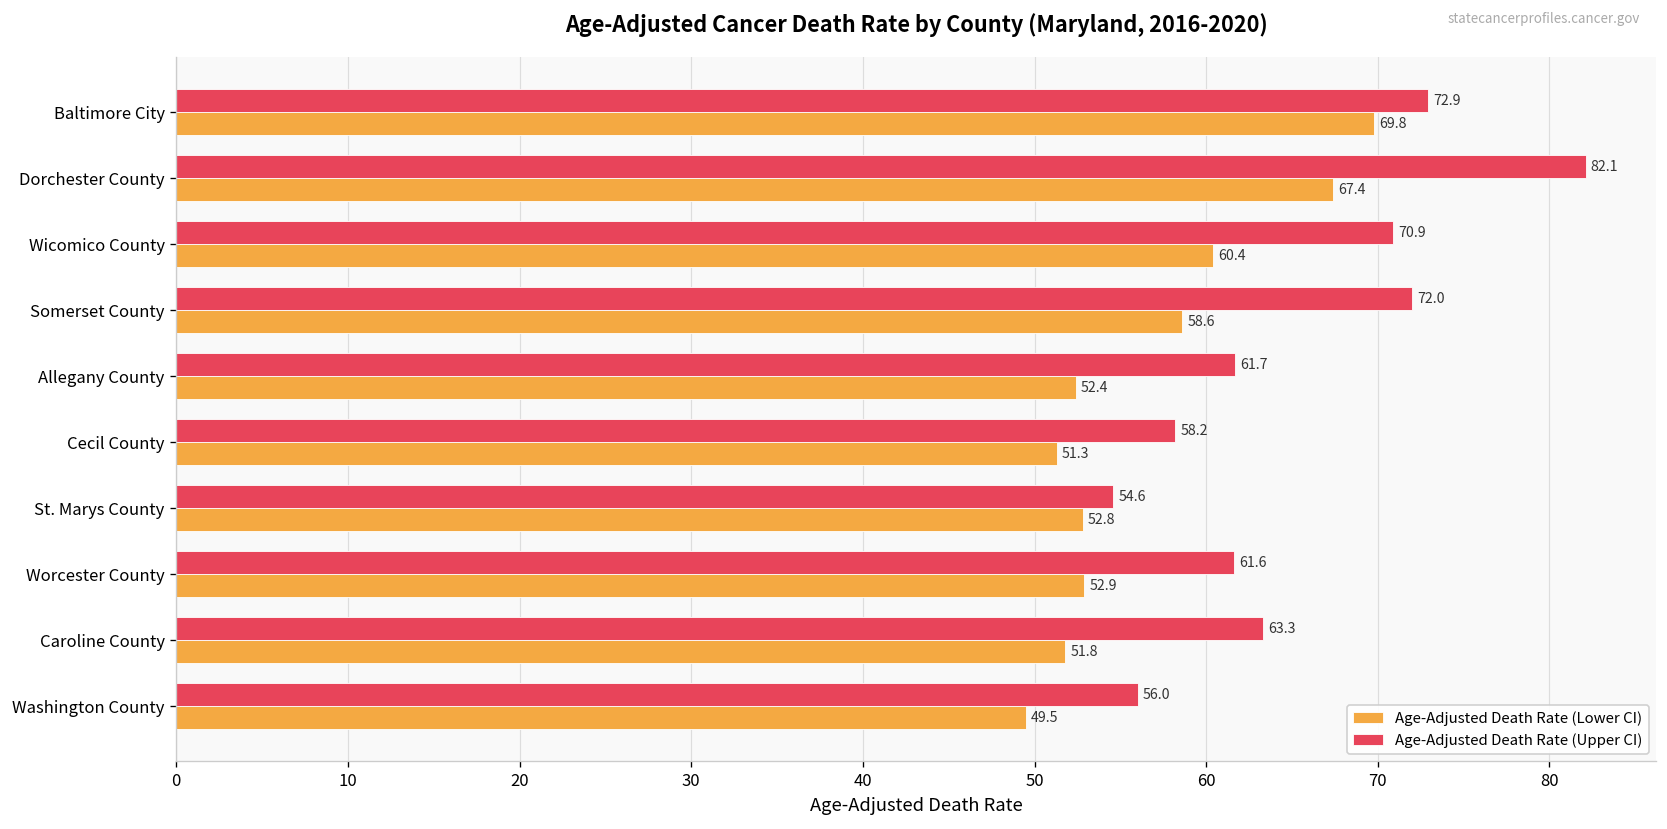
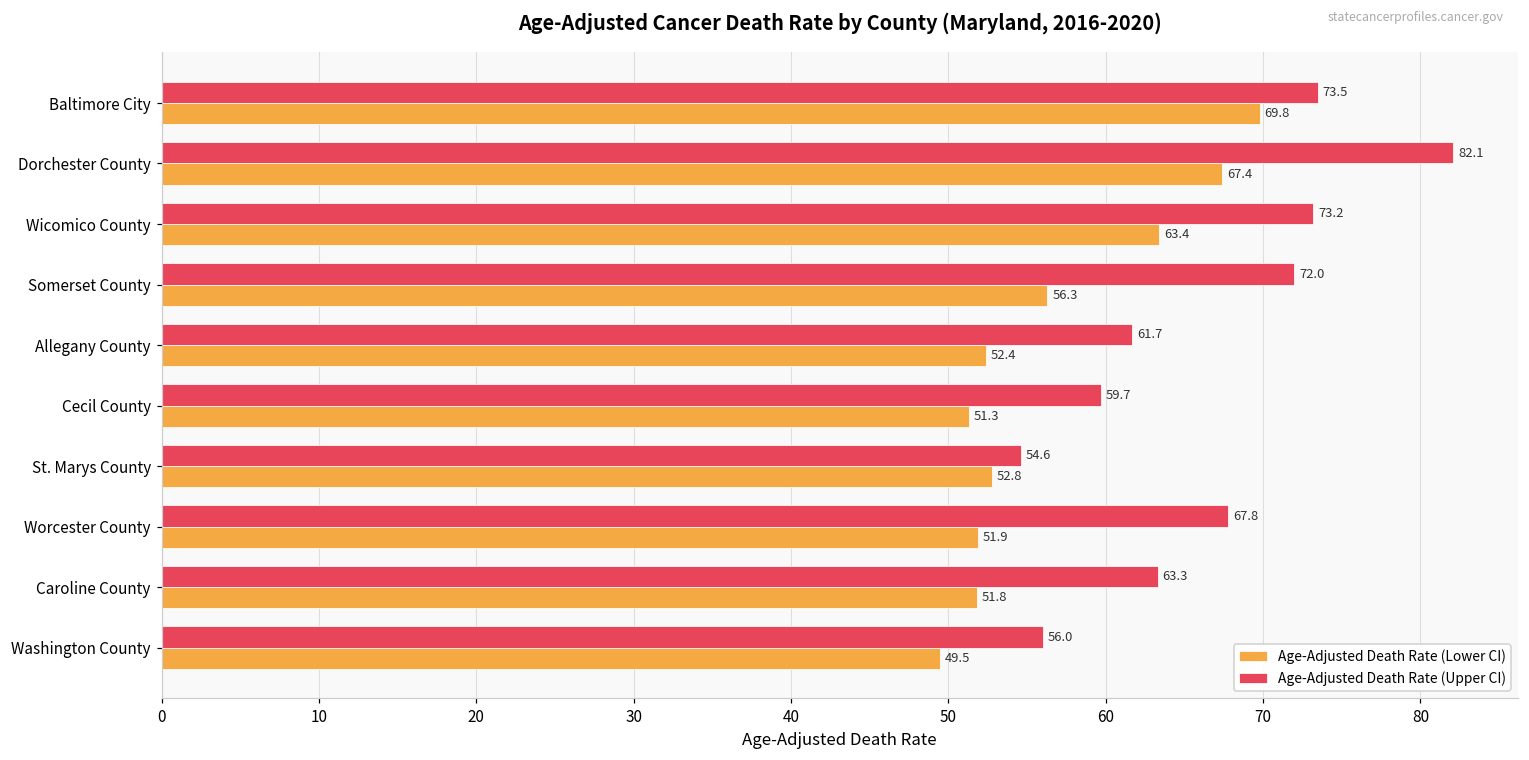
Age-Adjusted Death Rate (Upper CI), Baltimore City: 72.9 -> 73.5
Age-Adjusted Death Rate (Upper CI), Wicomico County: 70.9 -> 73.2
Age-Adjusted Death Rate (Lower CI), Wicomico County: 60.4 -> 63.4
Age-Adjusted Death Rate (Lower CI), Somerset County: 58.6 -> 56.3
Age-Adjusted Death Rate (Upper CI), Cecil County: 58.2 -> 59.7
Age-Adjusted Death Rate (Upper CI), Worcester County: 61.6 -> 67.8
Age-Adjusted Death Rate (Lower CI), Worcester County: 52.9 -> 51.9
